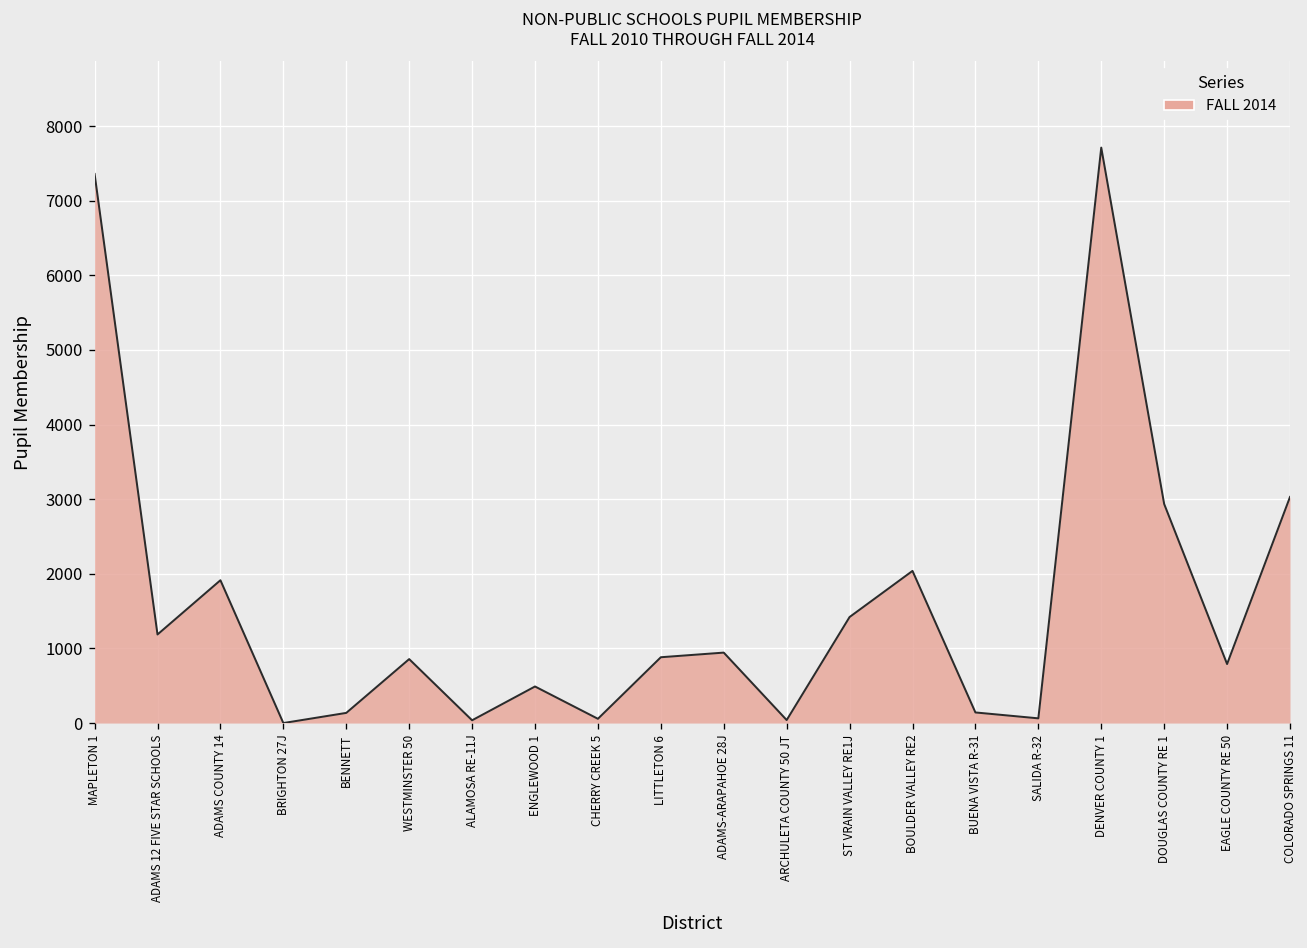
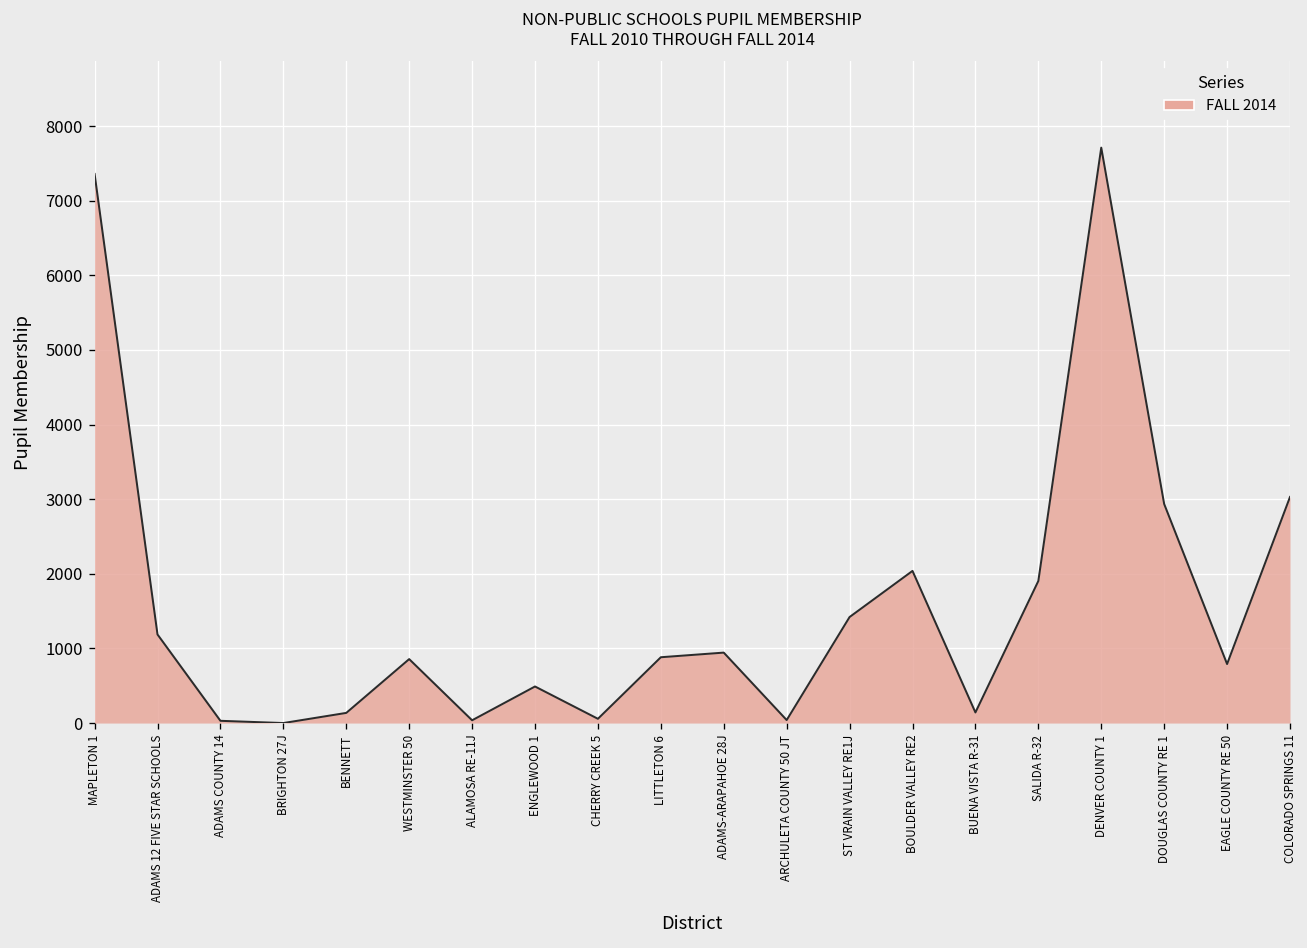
ADAMS COUNTY 14: 1900 -> 0
SALIDA R-32: 100 -> 1900
